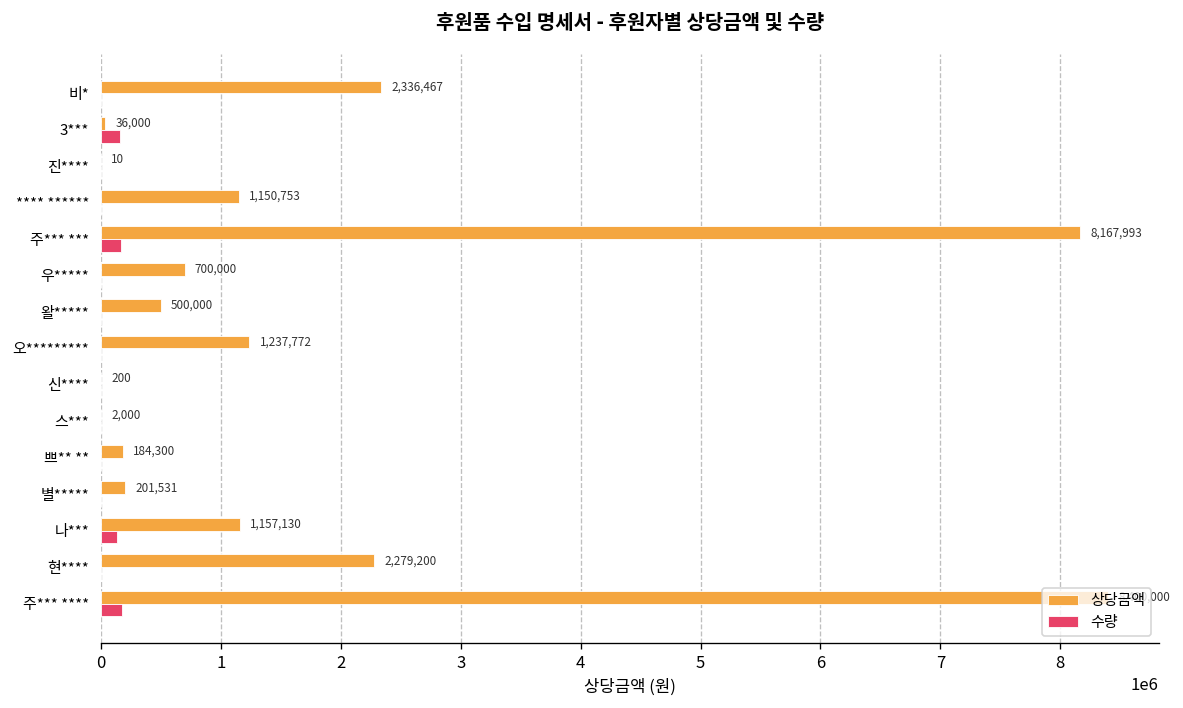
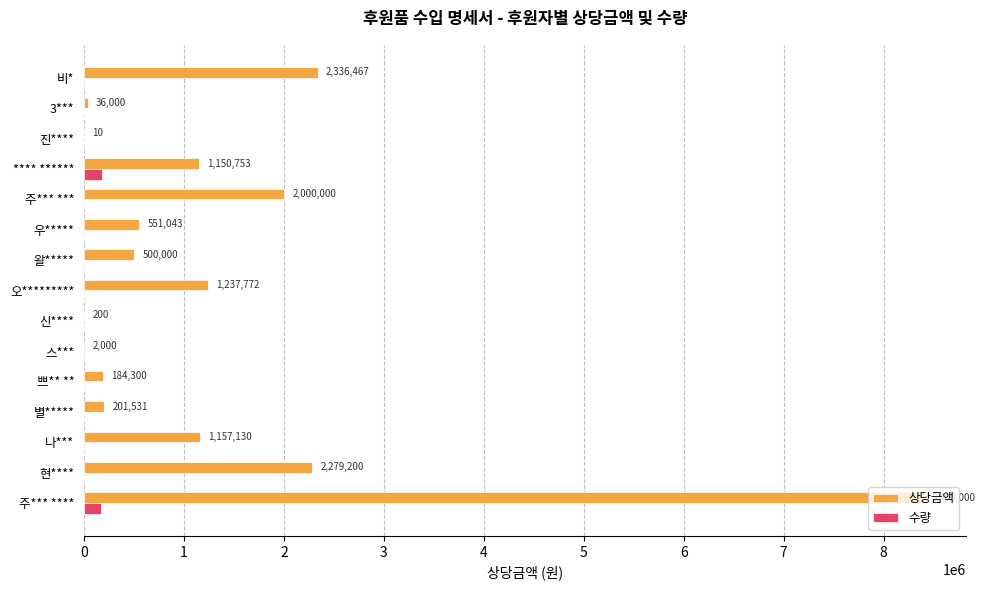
수량, 3***: 200000 -> 0
수량, **** ******: 0 -> 200000
상당금액, 주*** ***: 8,167,993 -> 2,000,000
수량, 주*** ***: 200000 -> 0
상당금액, 우*****: 700,000 -> 551,043
수량, 나***: 100000 -> 0
